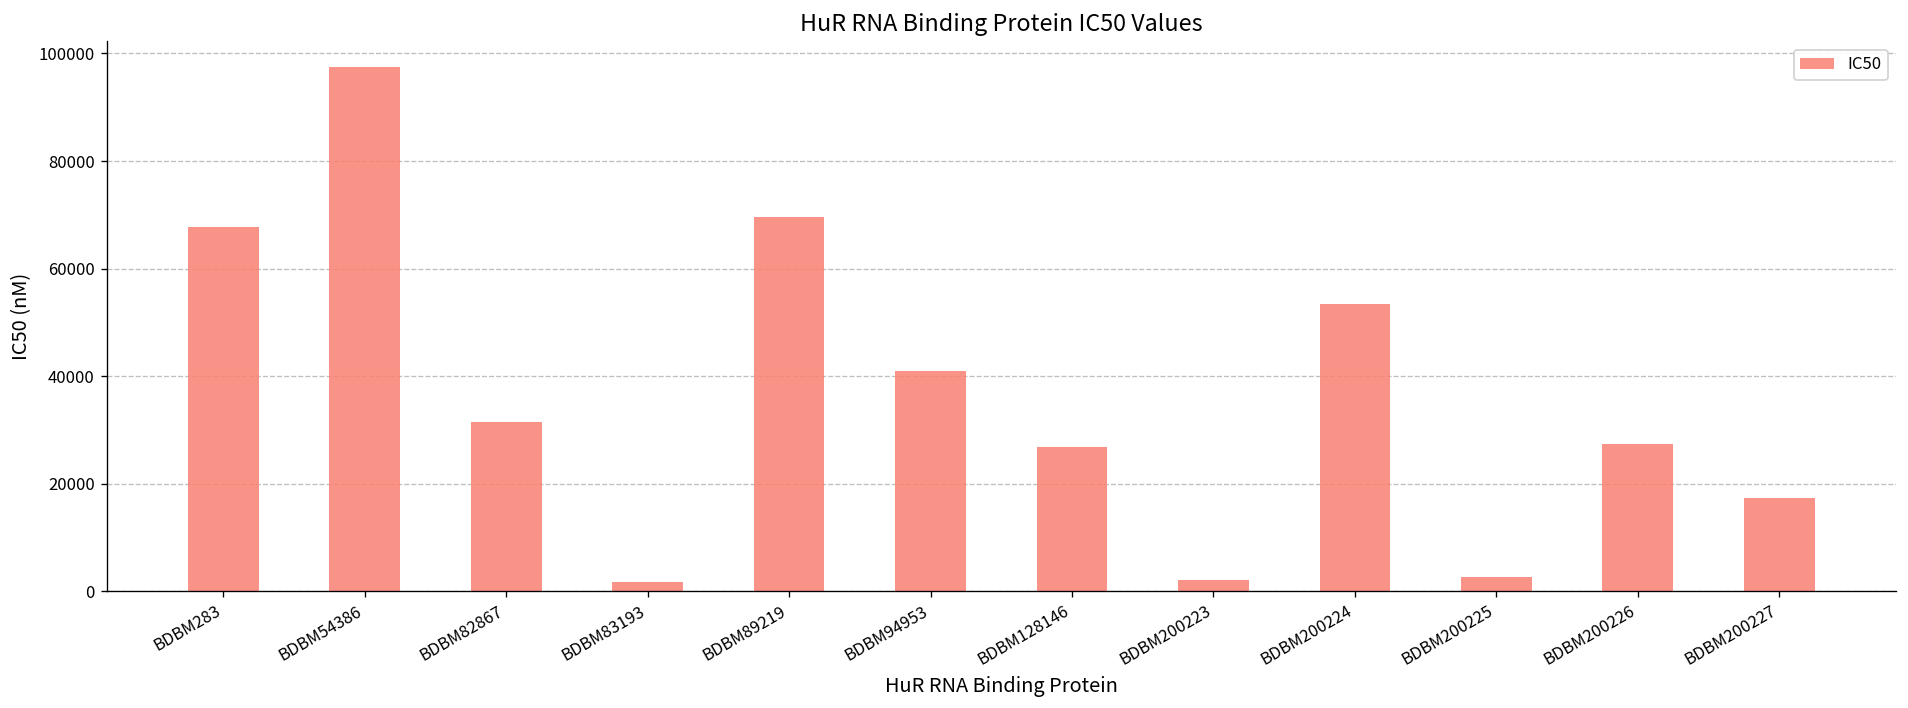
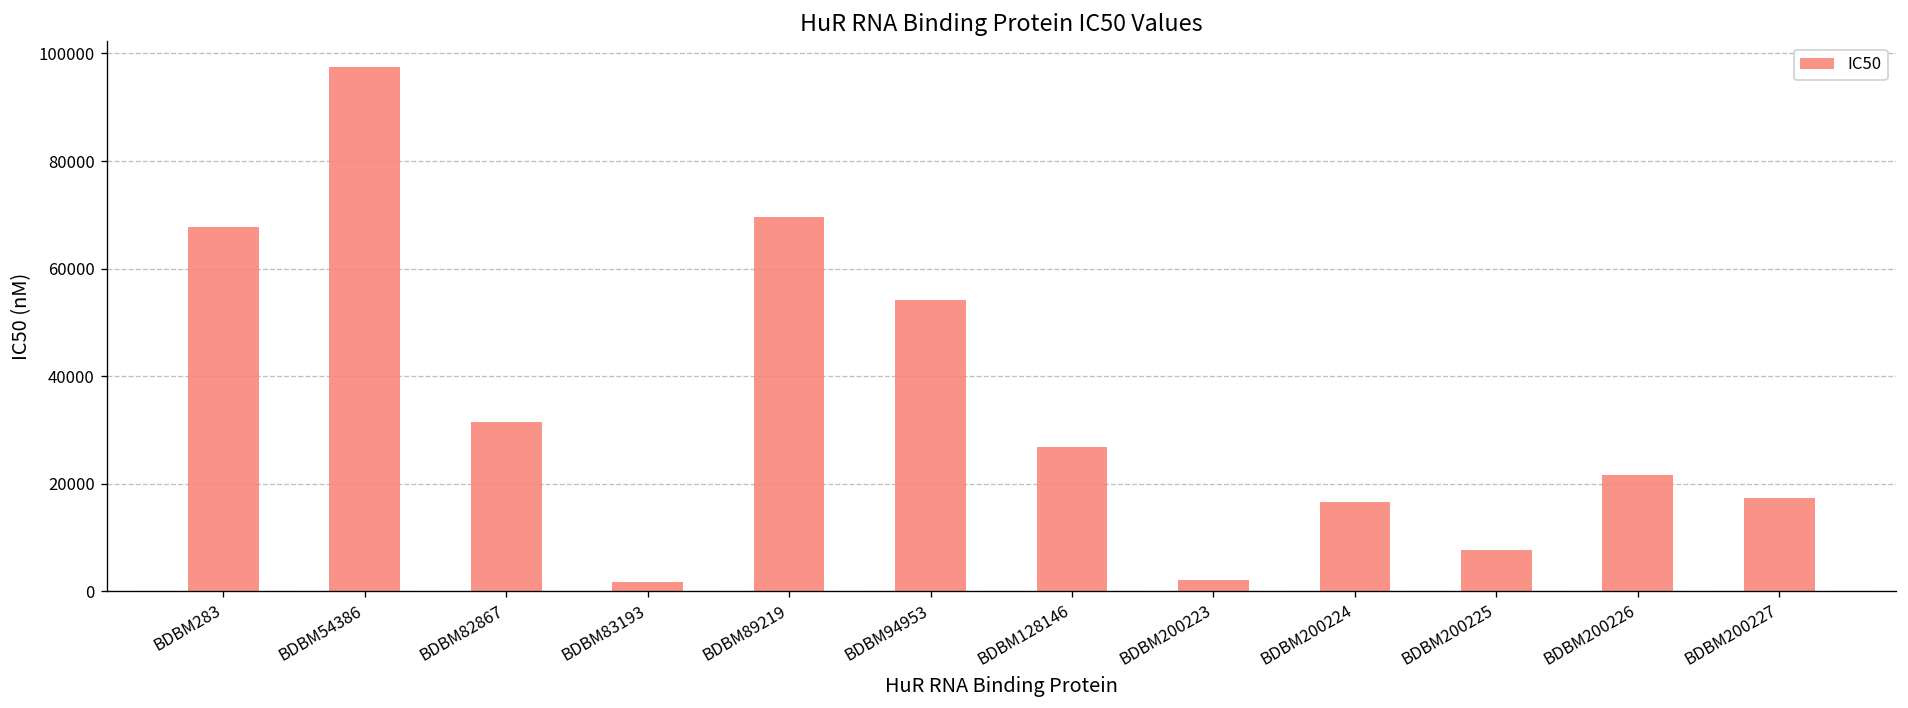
BDBM94953: 41000 -> 54000
BDBM200224: 53000 -> 17000
BDBM200225: 3000 -> 8000
BDBM200226: 27000 -> 22000
